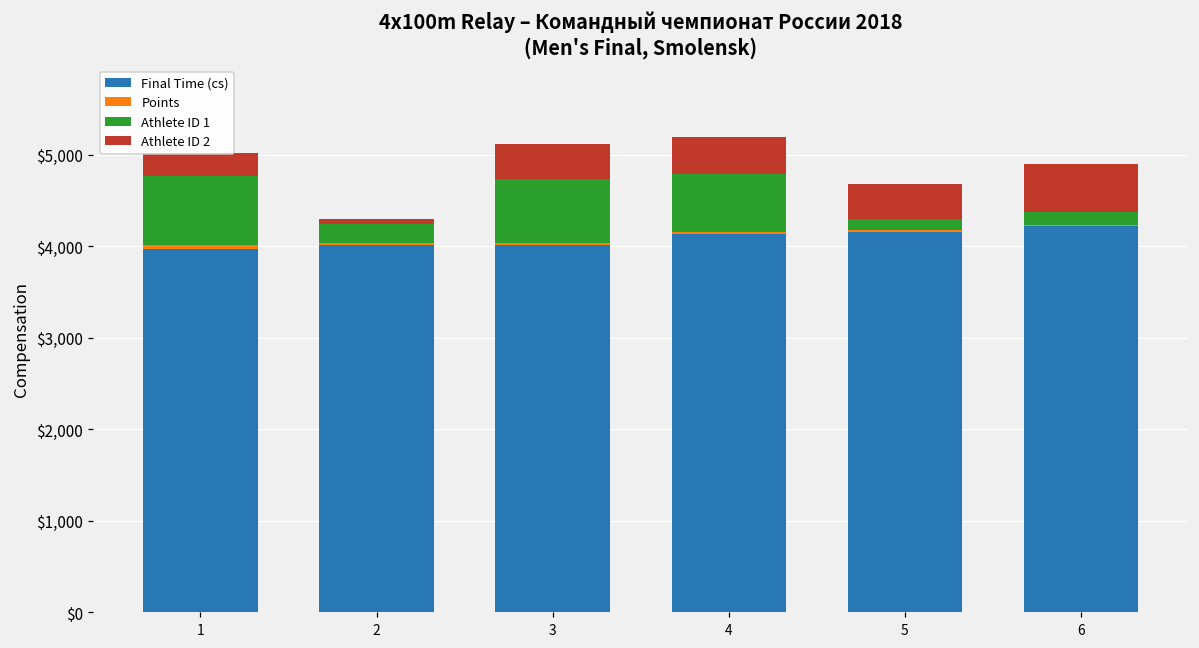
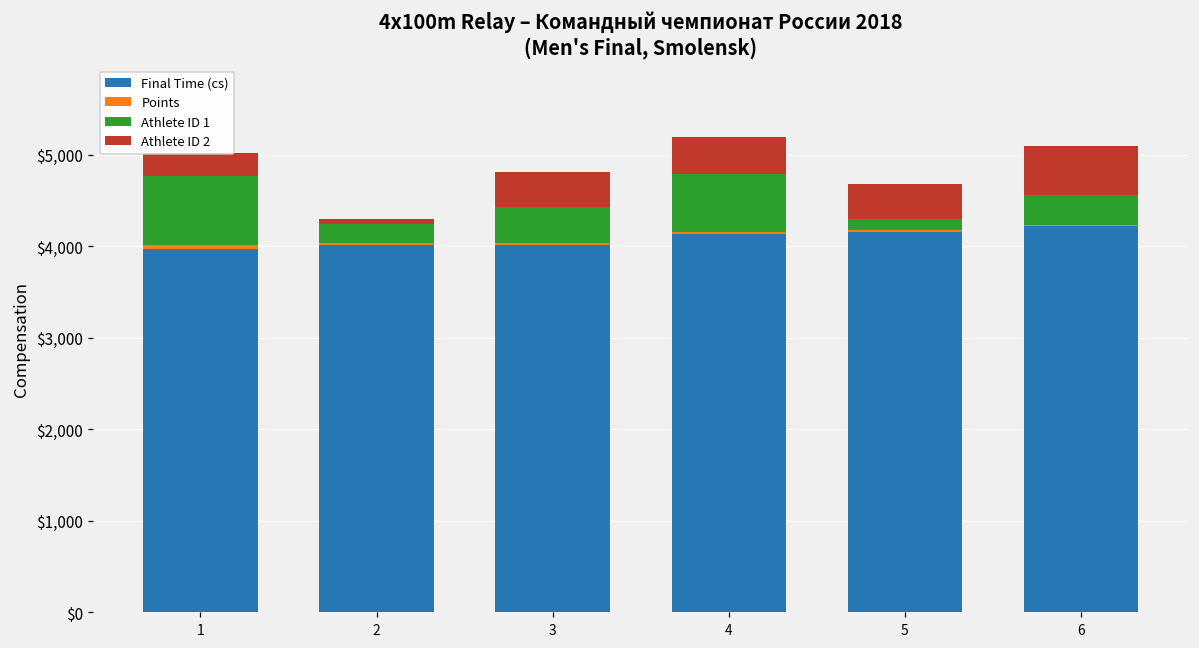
Athlete ID 1, 3: $700 -> $400
Athlete ID 1, 6: $100 -> $300
